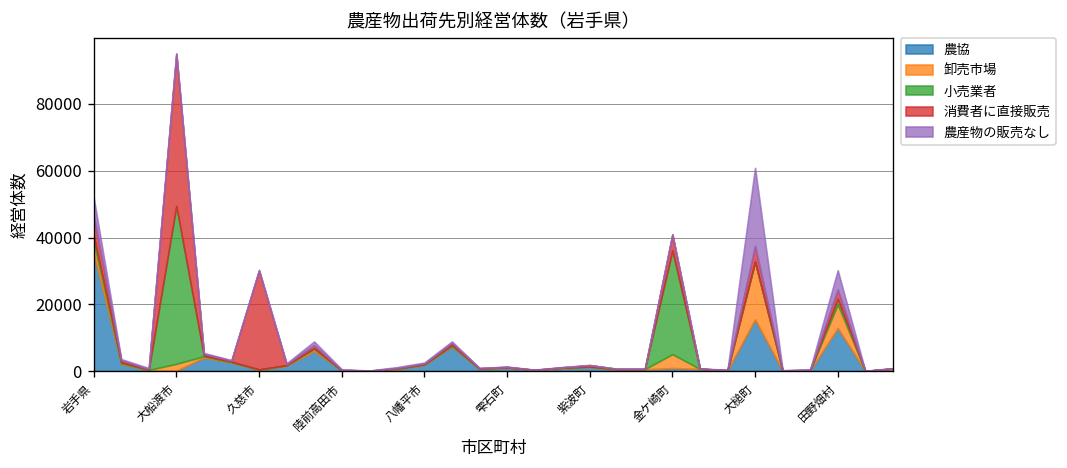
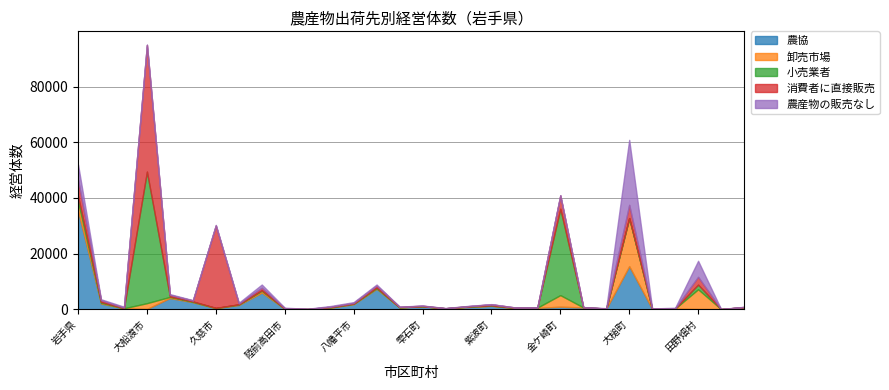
農協, 田野畑村: 13000 -> 0
